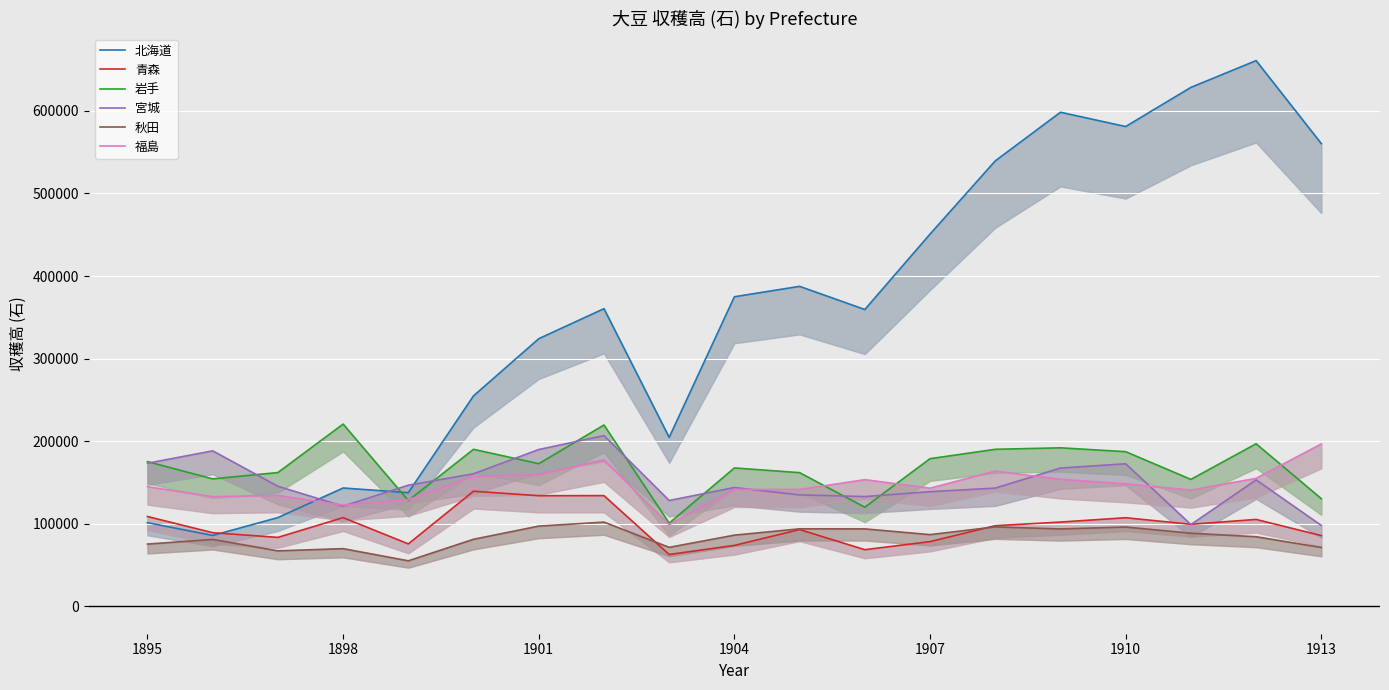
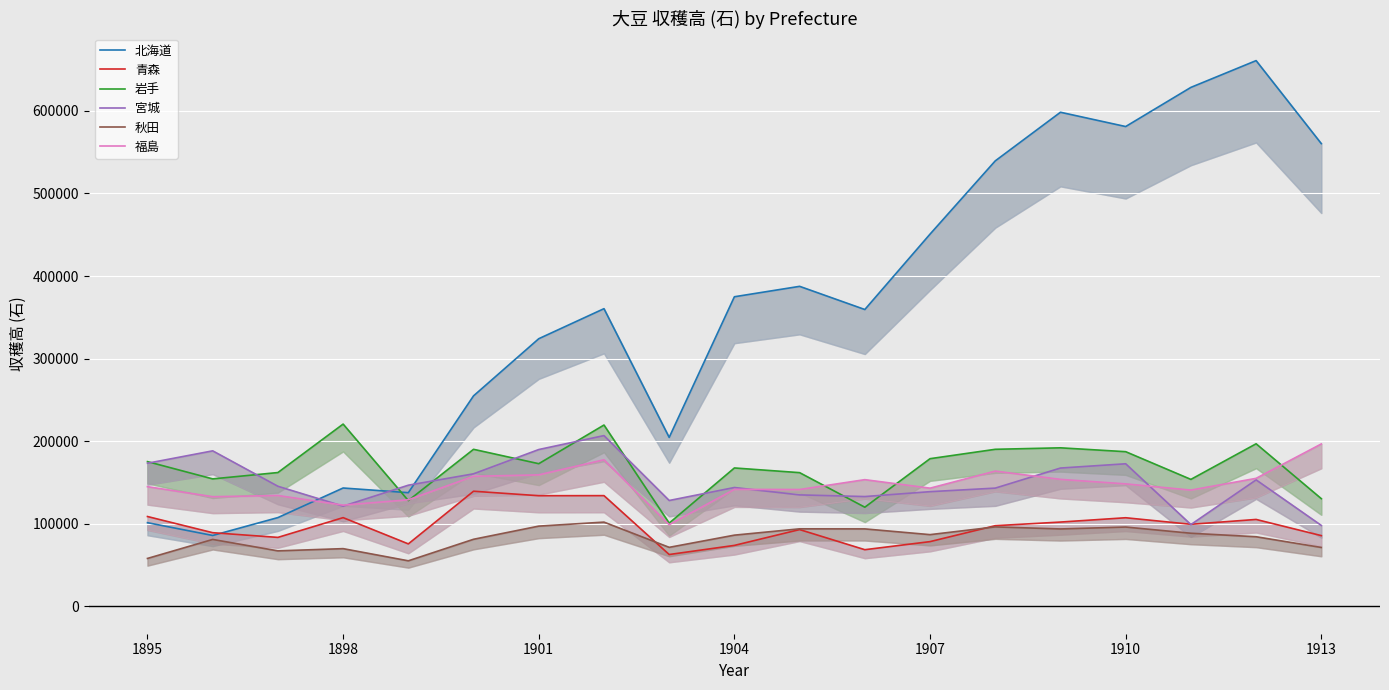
秋田, 1895: 80000 -> 60000
